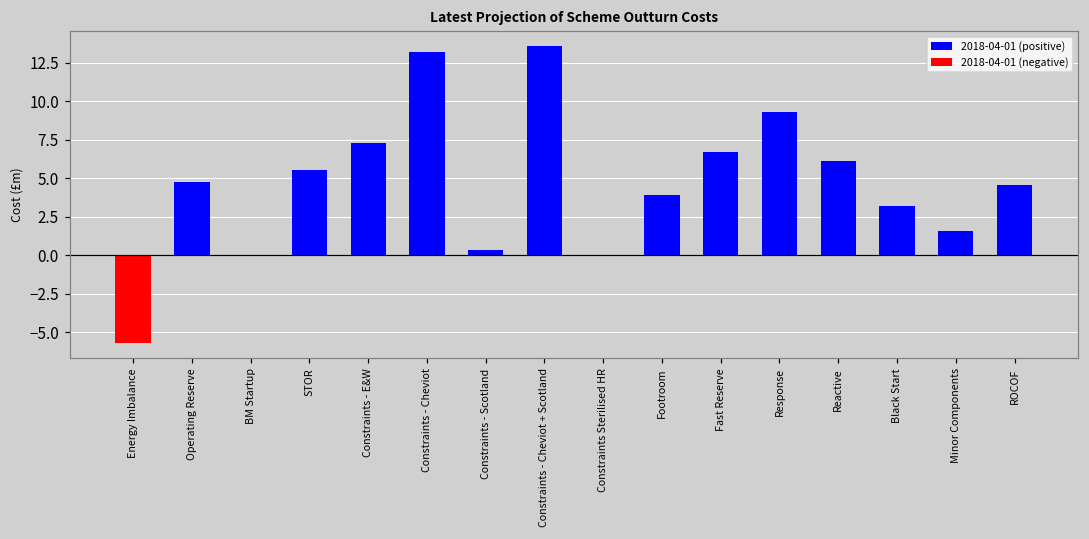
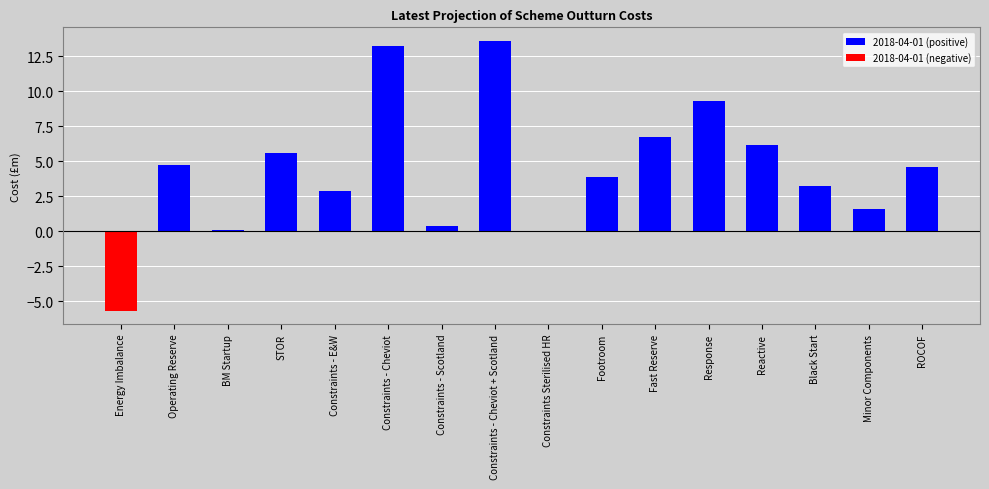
2018-04-01 (positive), Constraints - E&W: 7.3 -> 2.9
